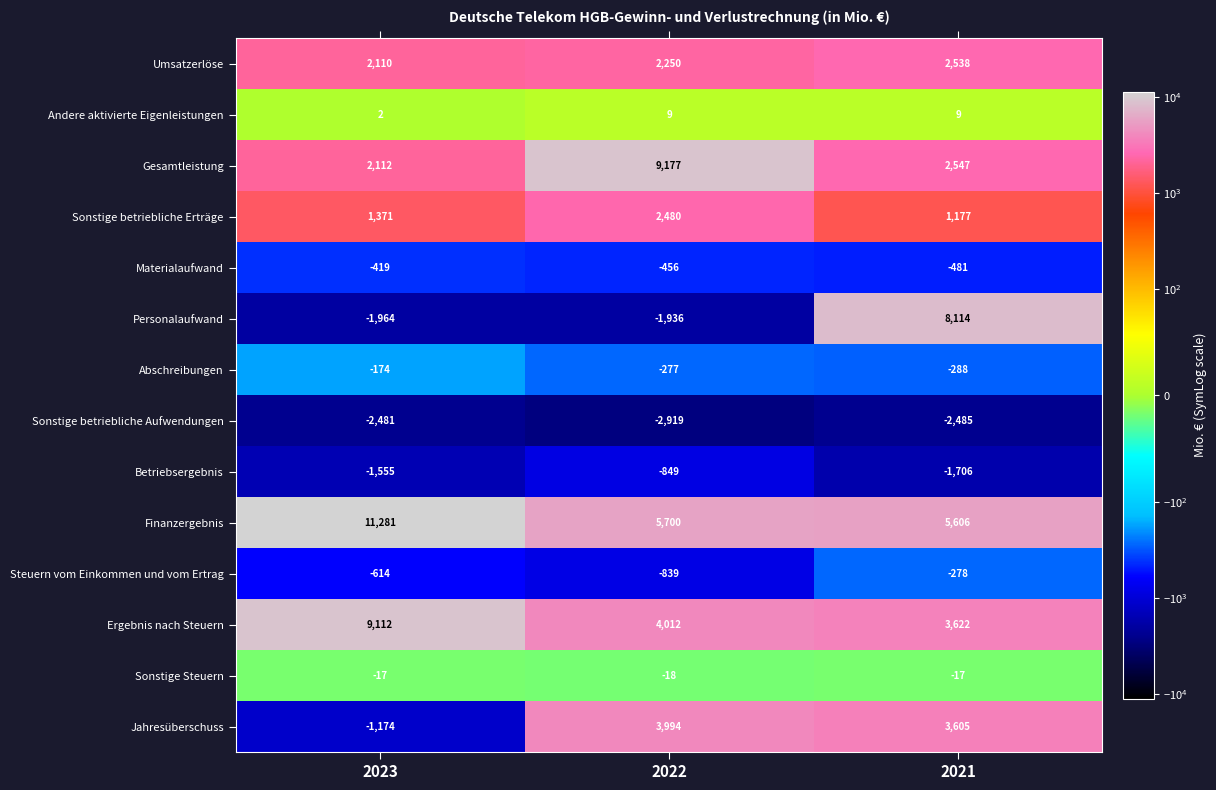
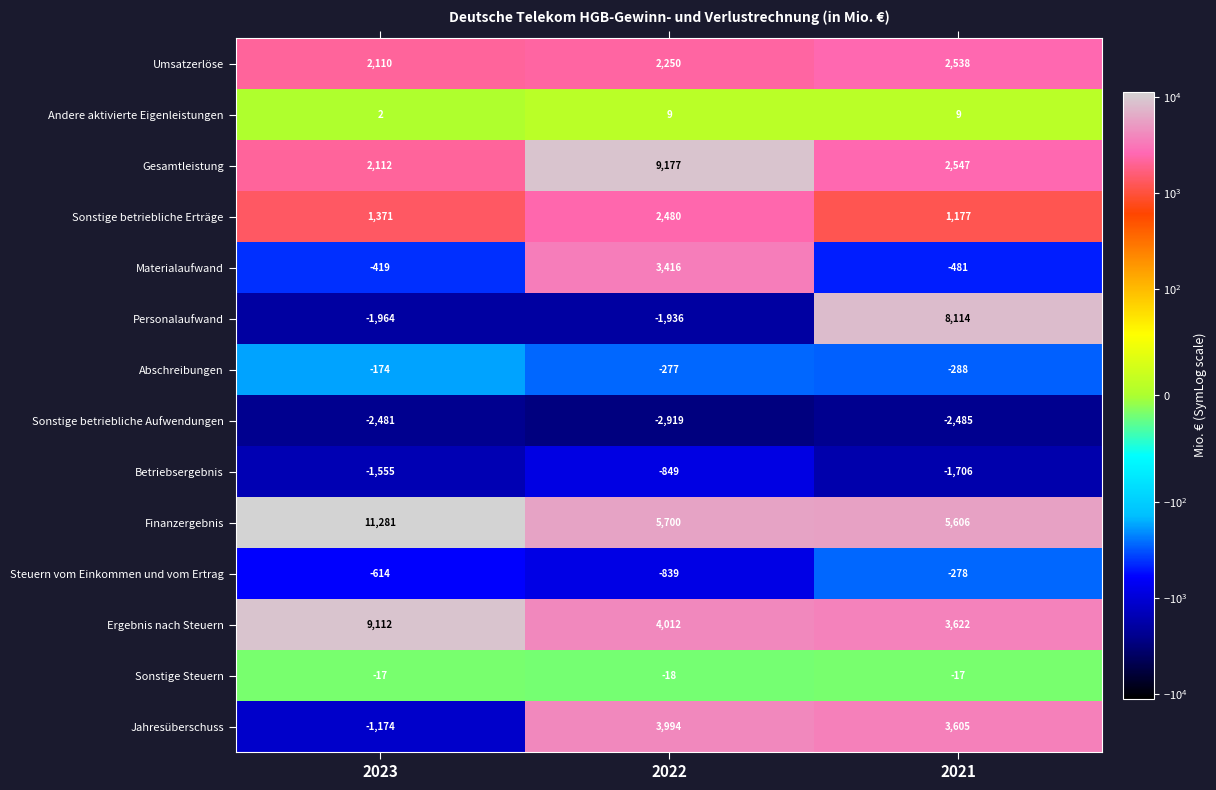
Materialaufwand, 2022: -456 -> 3,416
